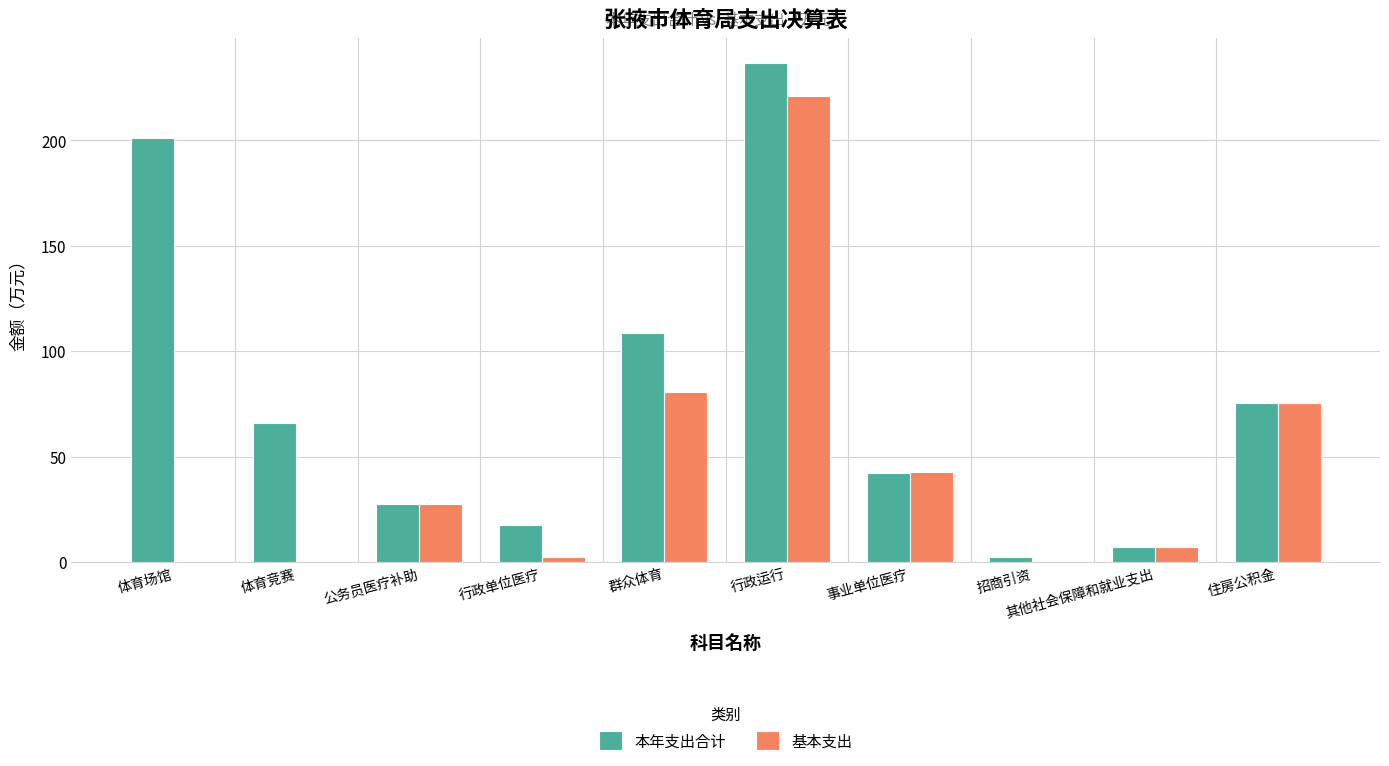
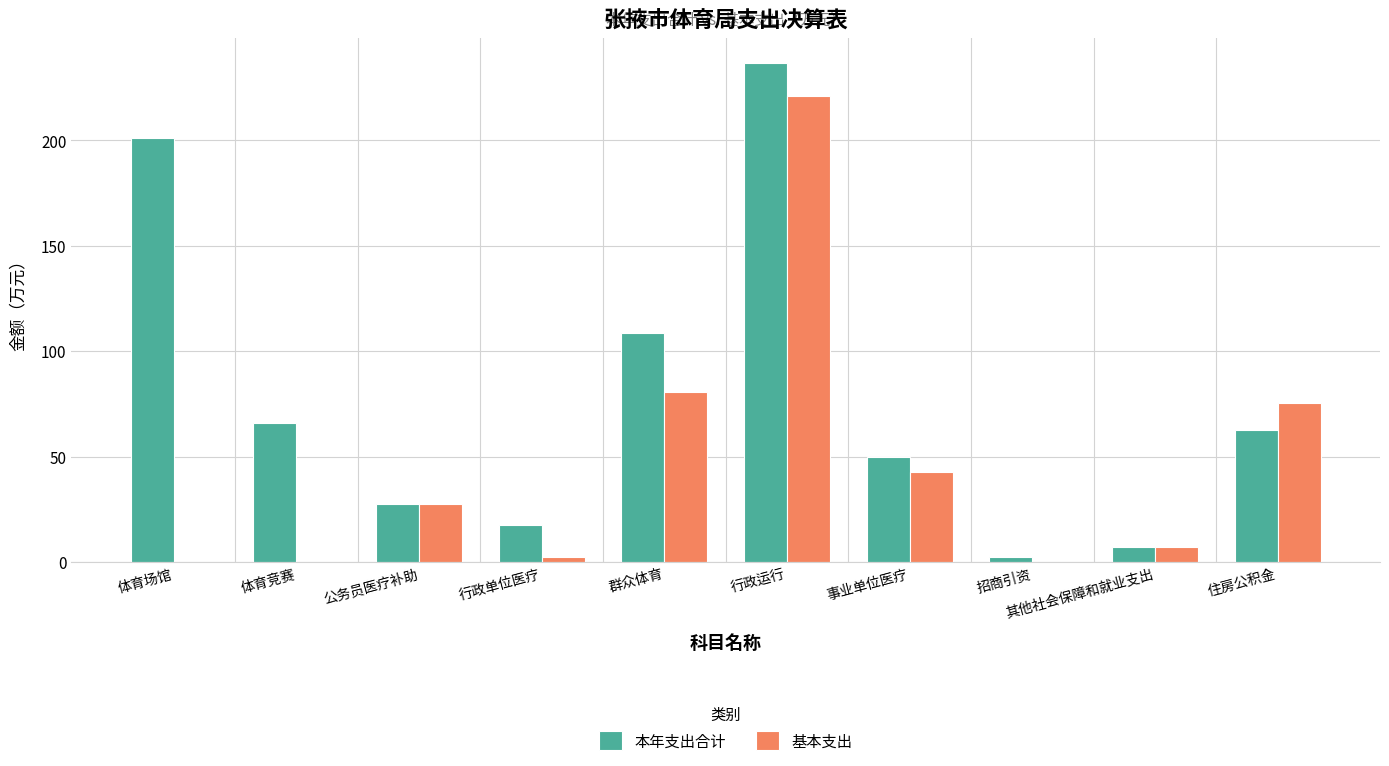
本年支出合计, 事业单位医疗: 42 -> 50
本年支出合计, 住房公积金: 76 -> 63
